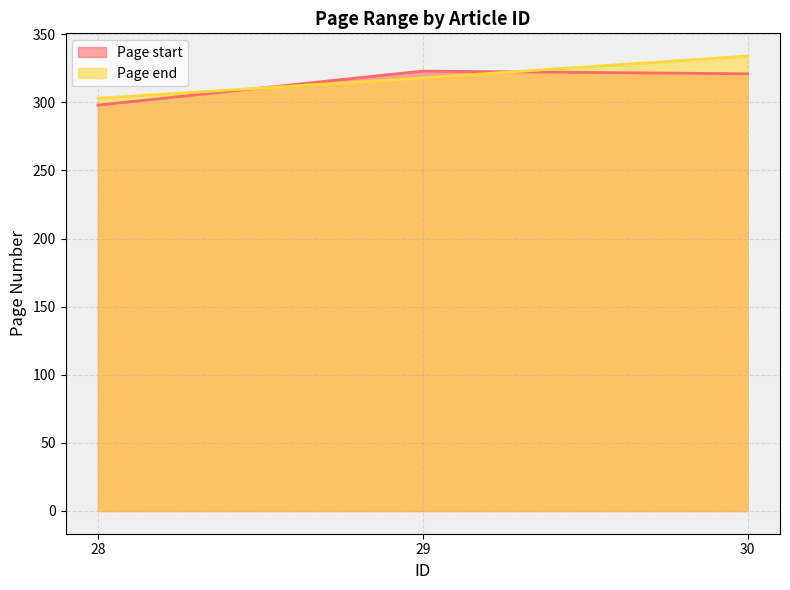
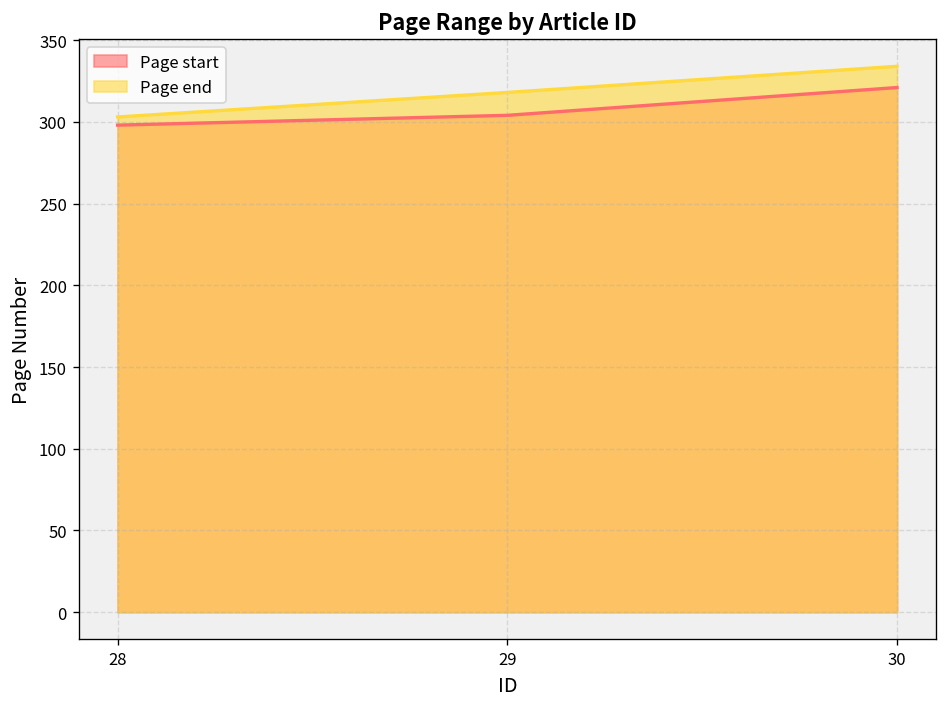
Page start, 29: 323 -> 304
